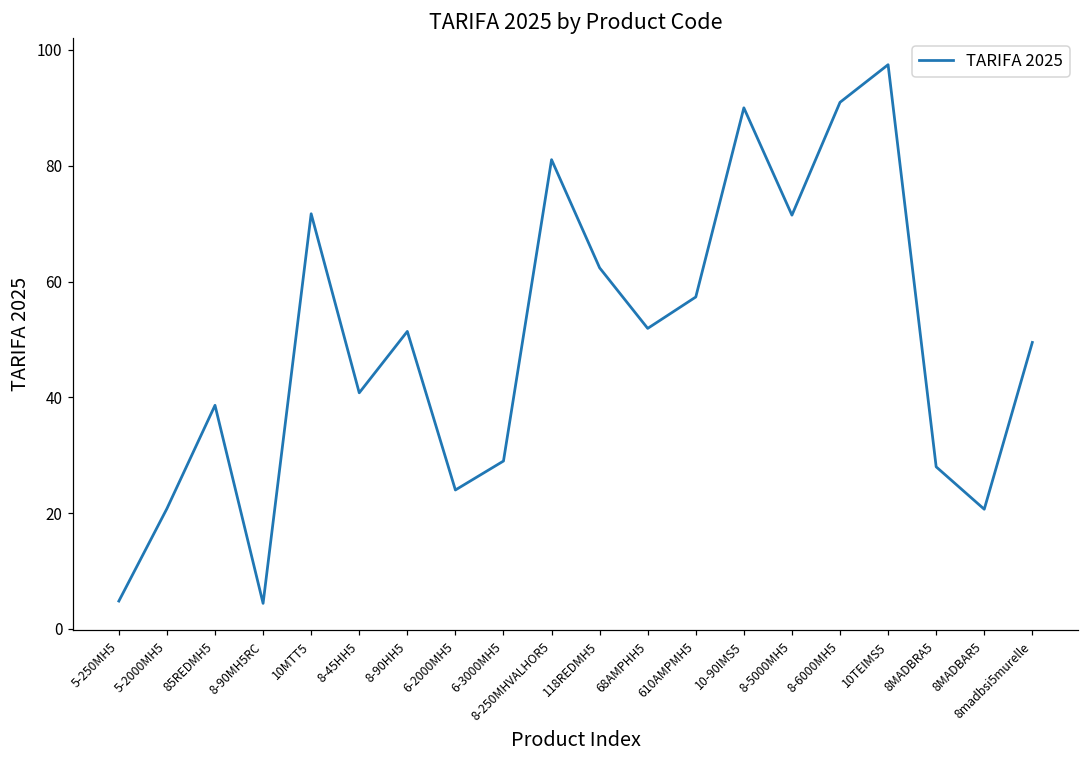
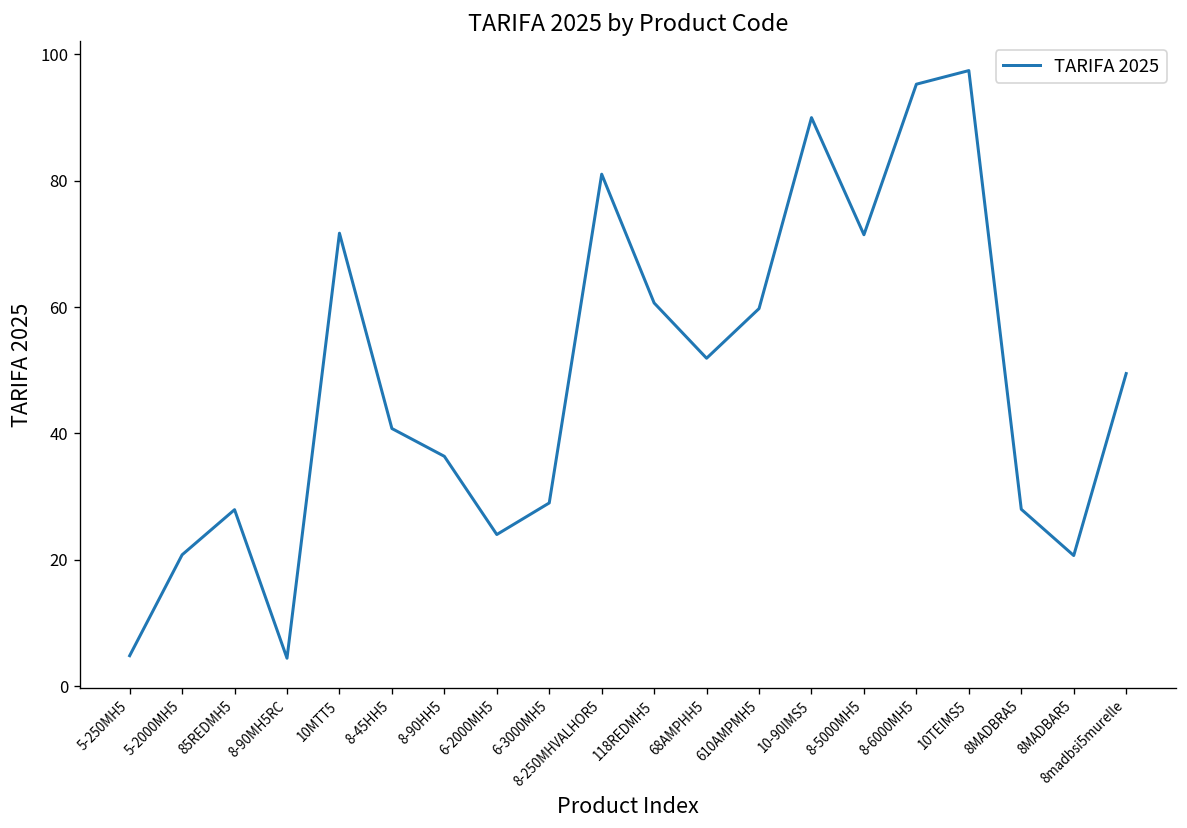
85REDMH5: 39 -> 28
8-90HH5: 51 -> 36
118REDMH5: 62 -> 61
610AMPMH5: 57 -> 60
8-6000MH5: 91 -> 95
